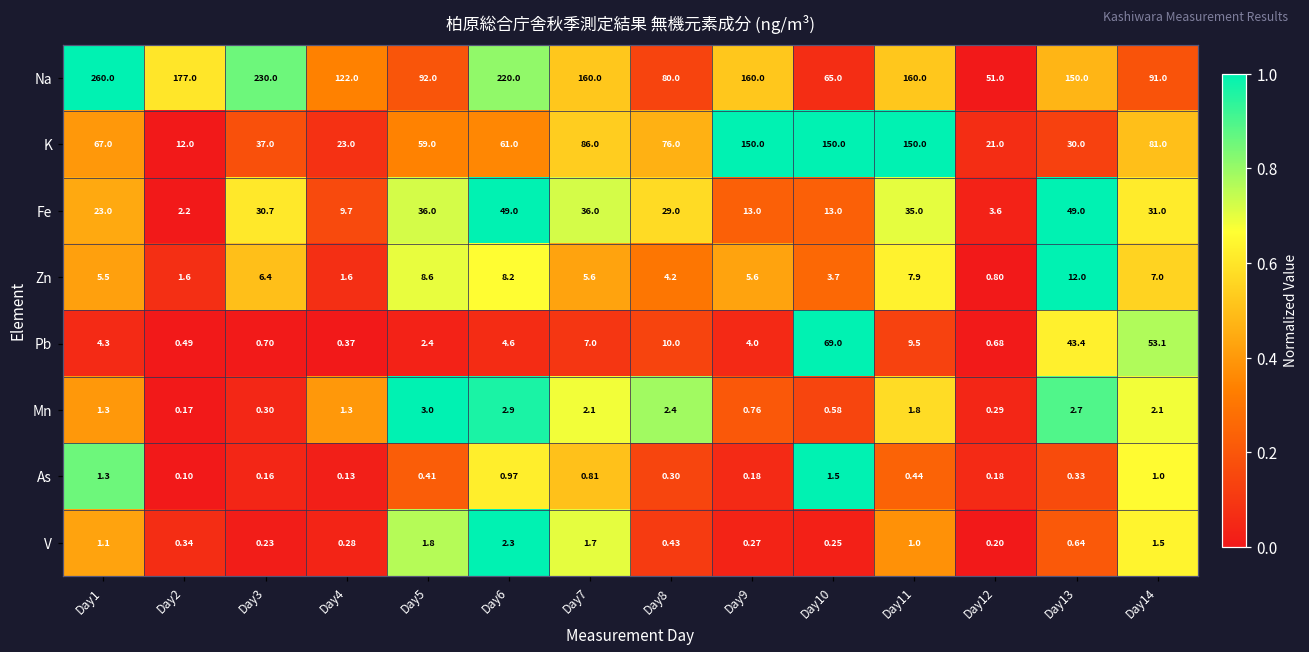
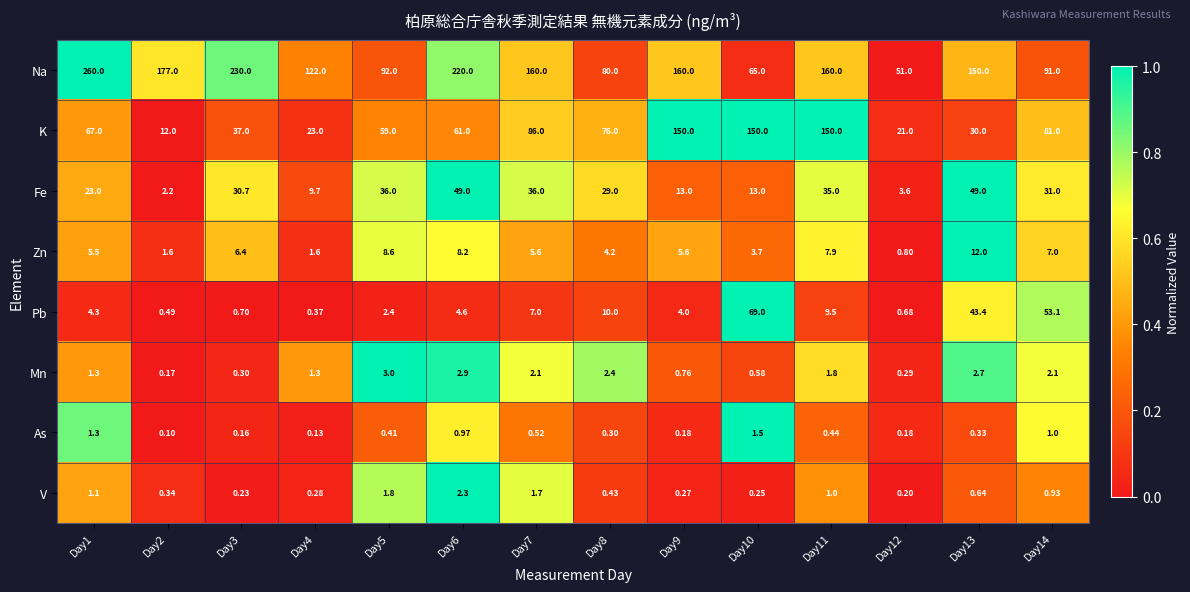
As, Day7: 0.81 -> 0.52
V, Day14: 1.5 -> 0.93
